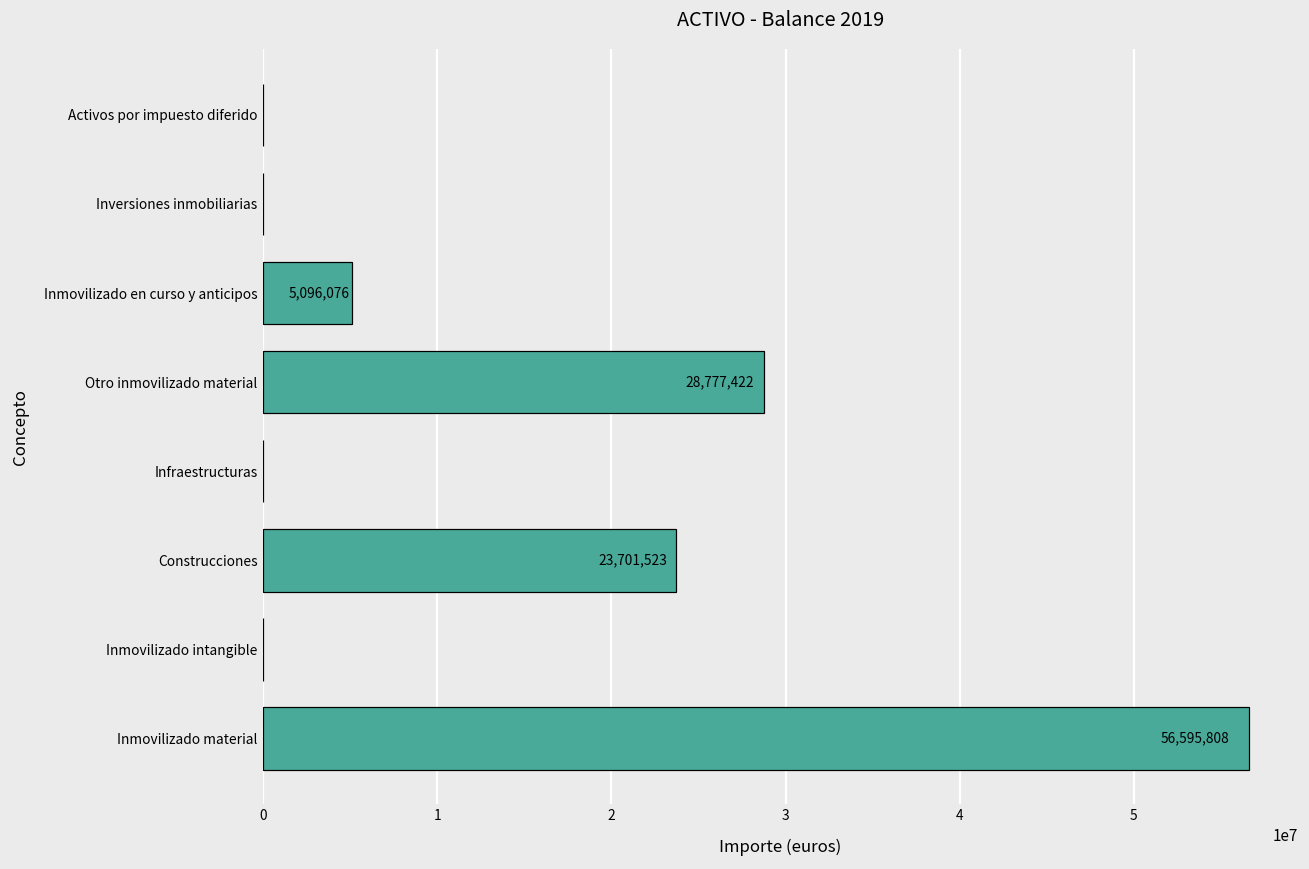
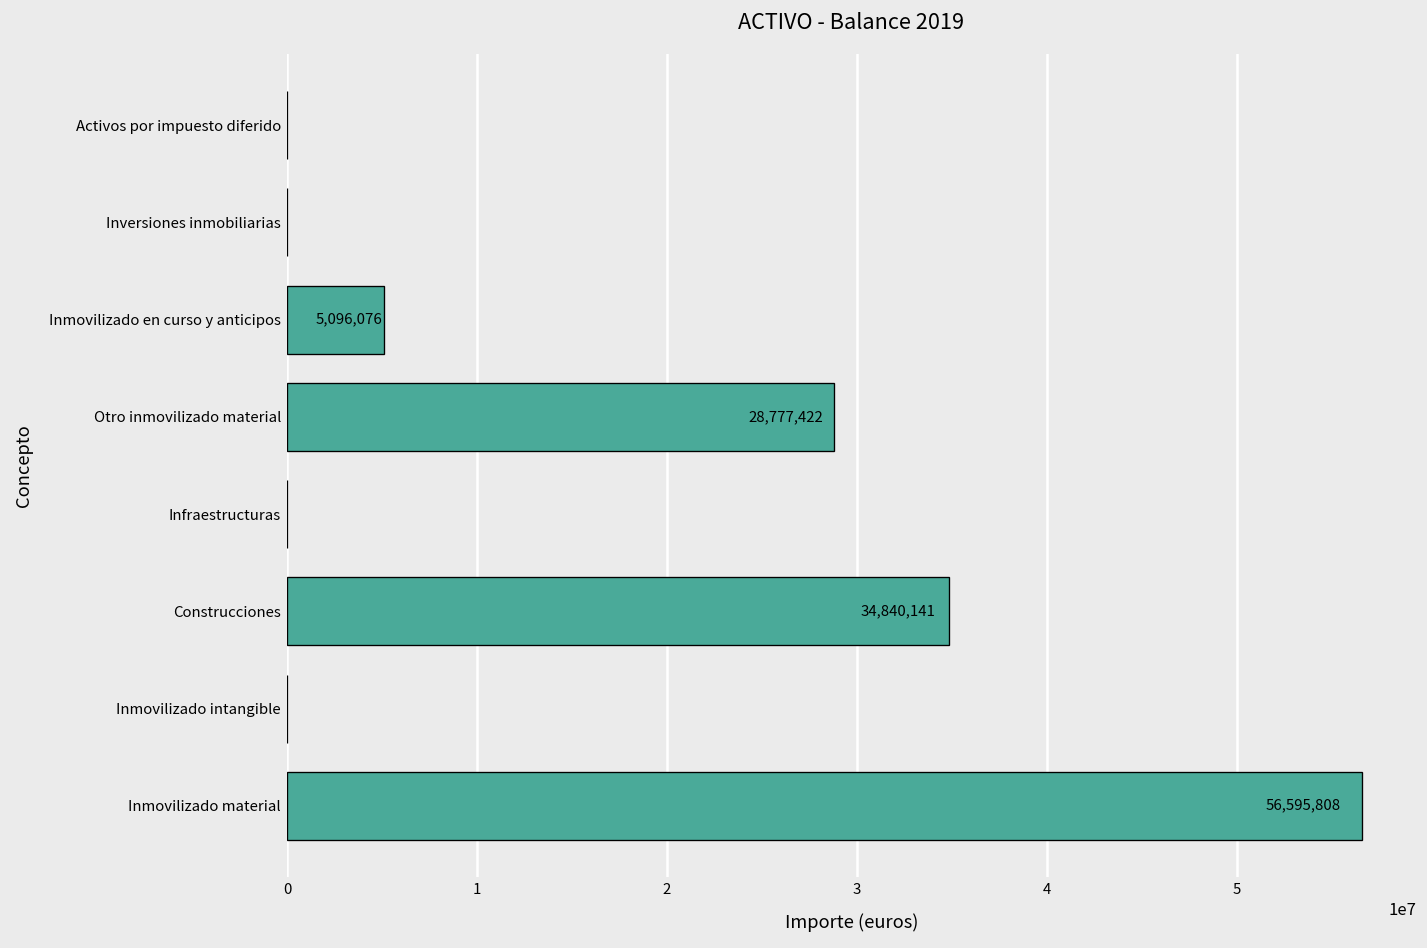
Construcciones: 23,701,523 -> 34,840,141
